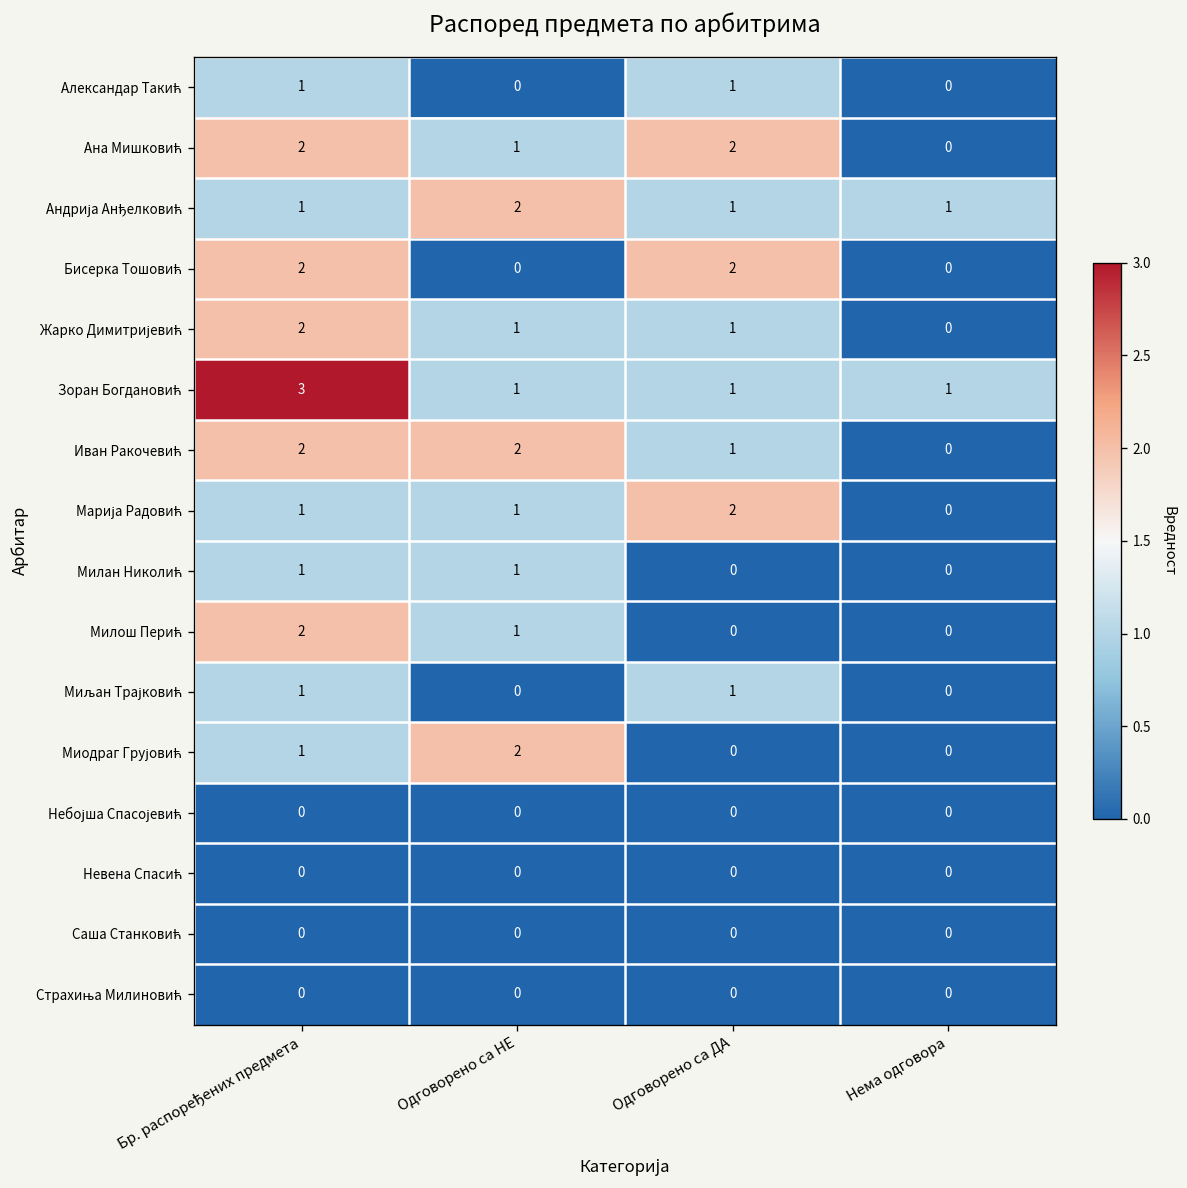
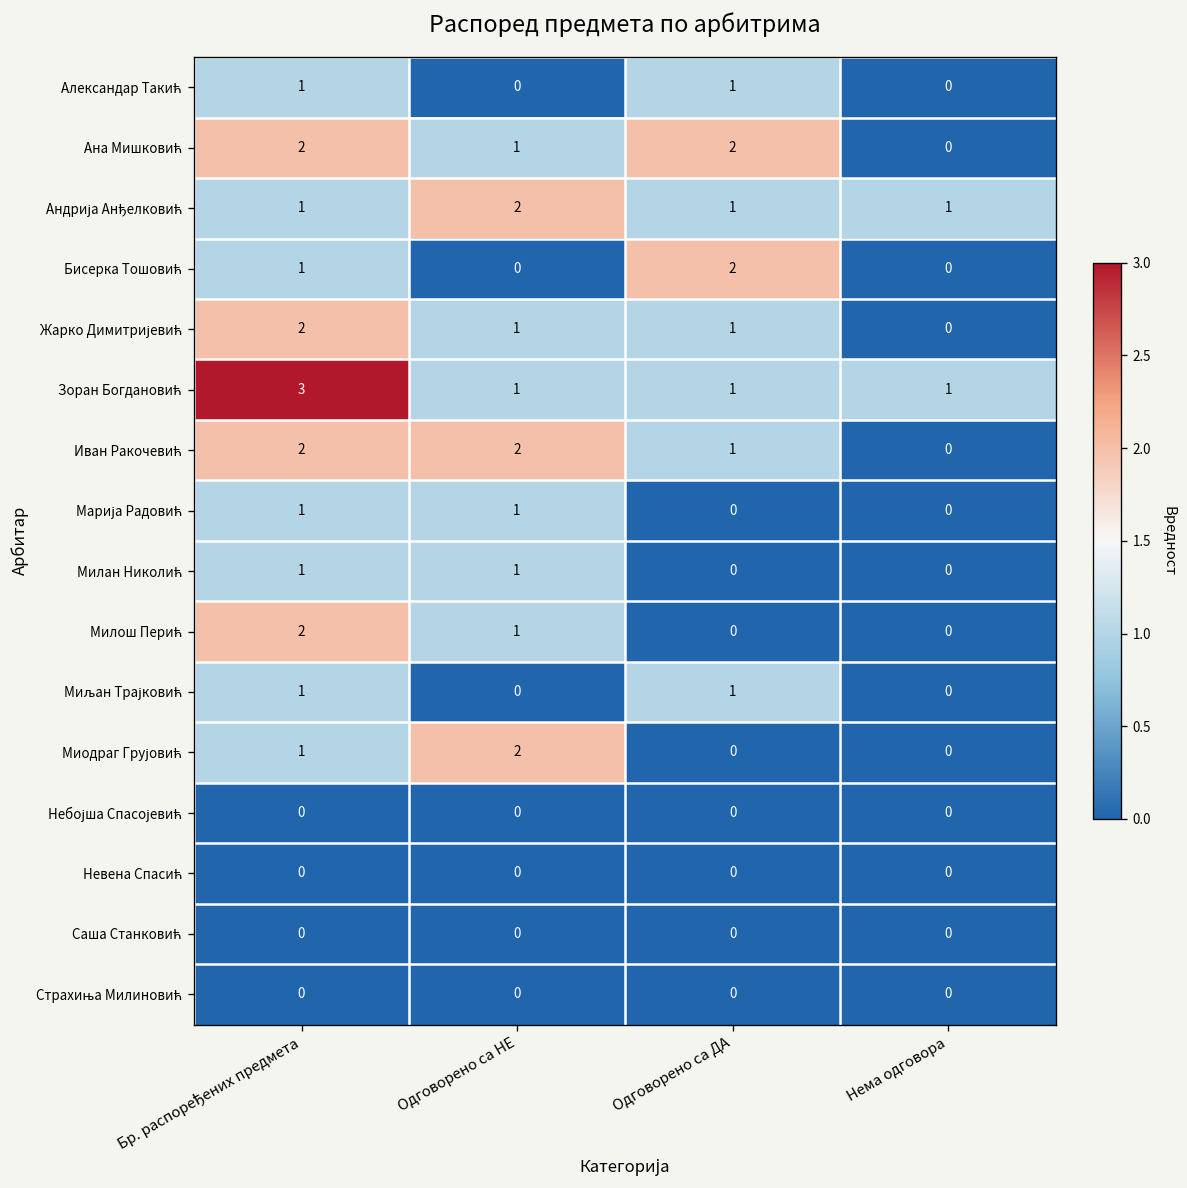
Бисерка Тошовић, Бр. распоређених предмета: 2 -> 1
Марија Радовић, Одговорено са ДА: 2 -> 0
